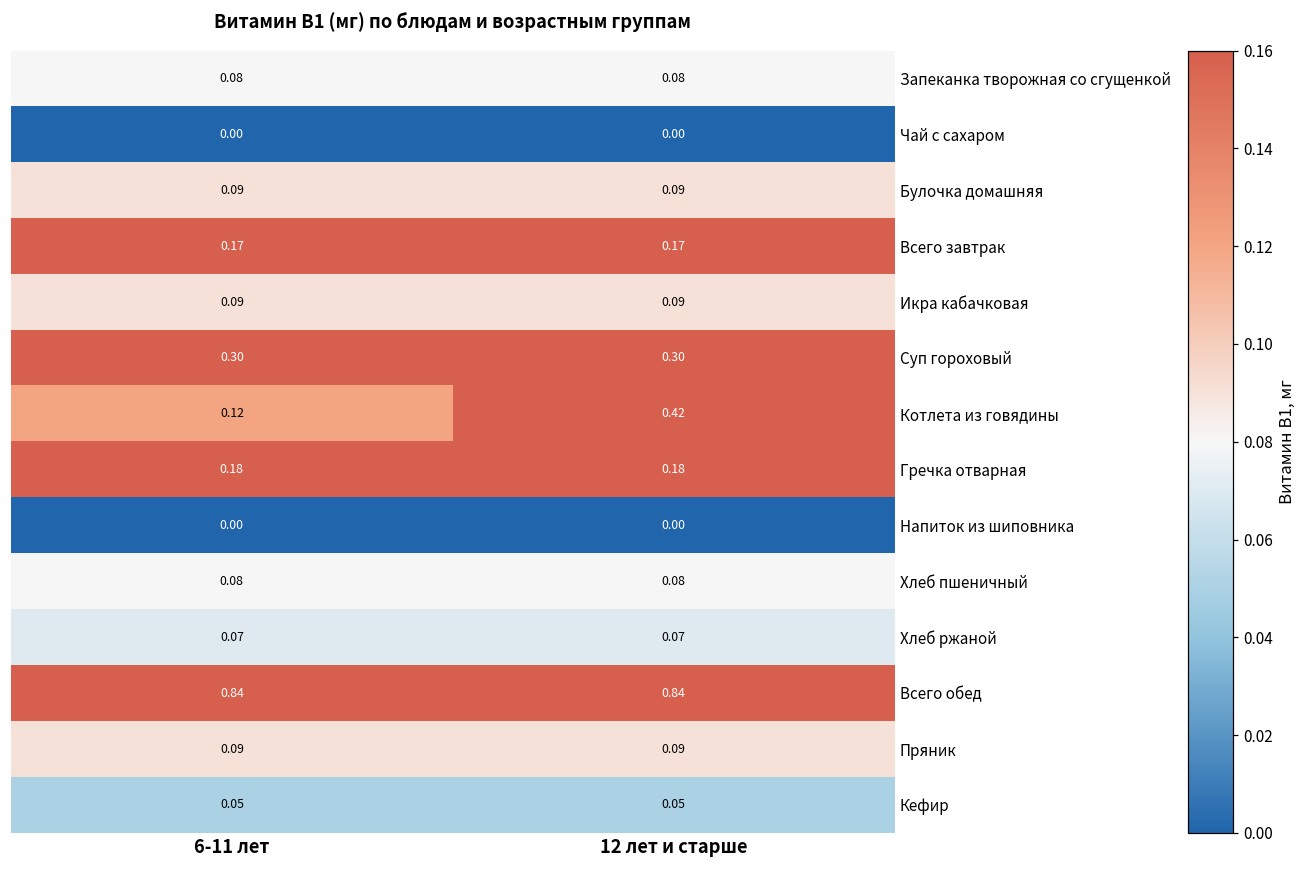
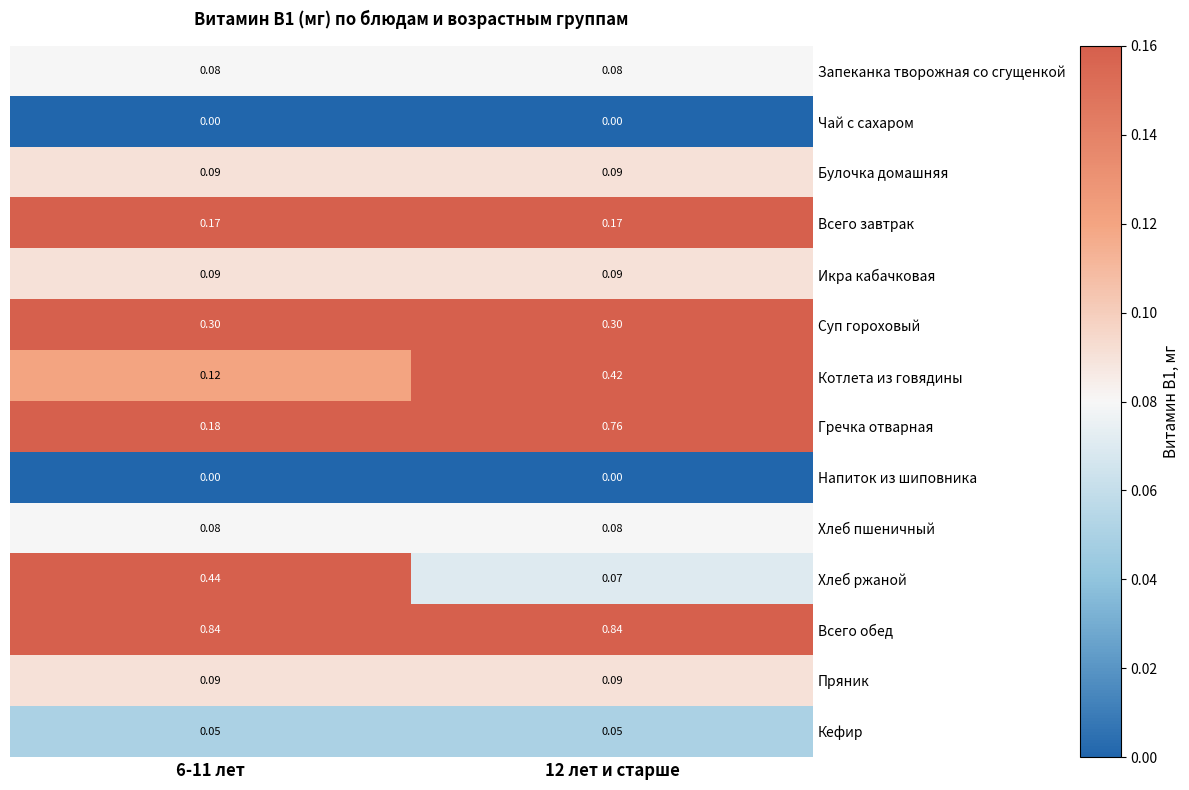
Гречка отварная, 12 лет и старше: 0.18 -> 0.76
Хлеб ржаной, 6-11 лет: 0.07 -> 0.44
